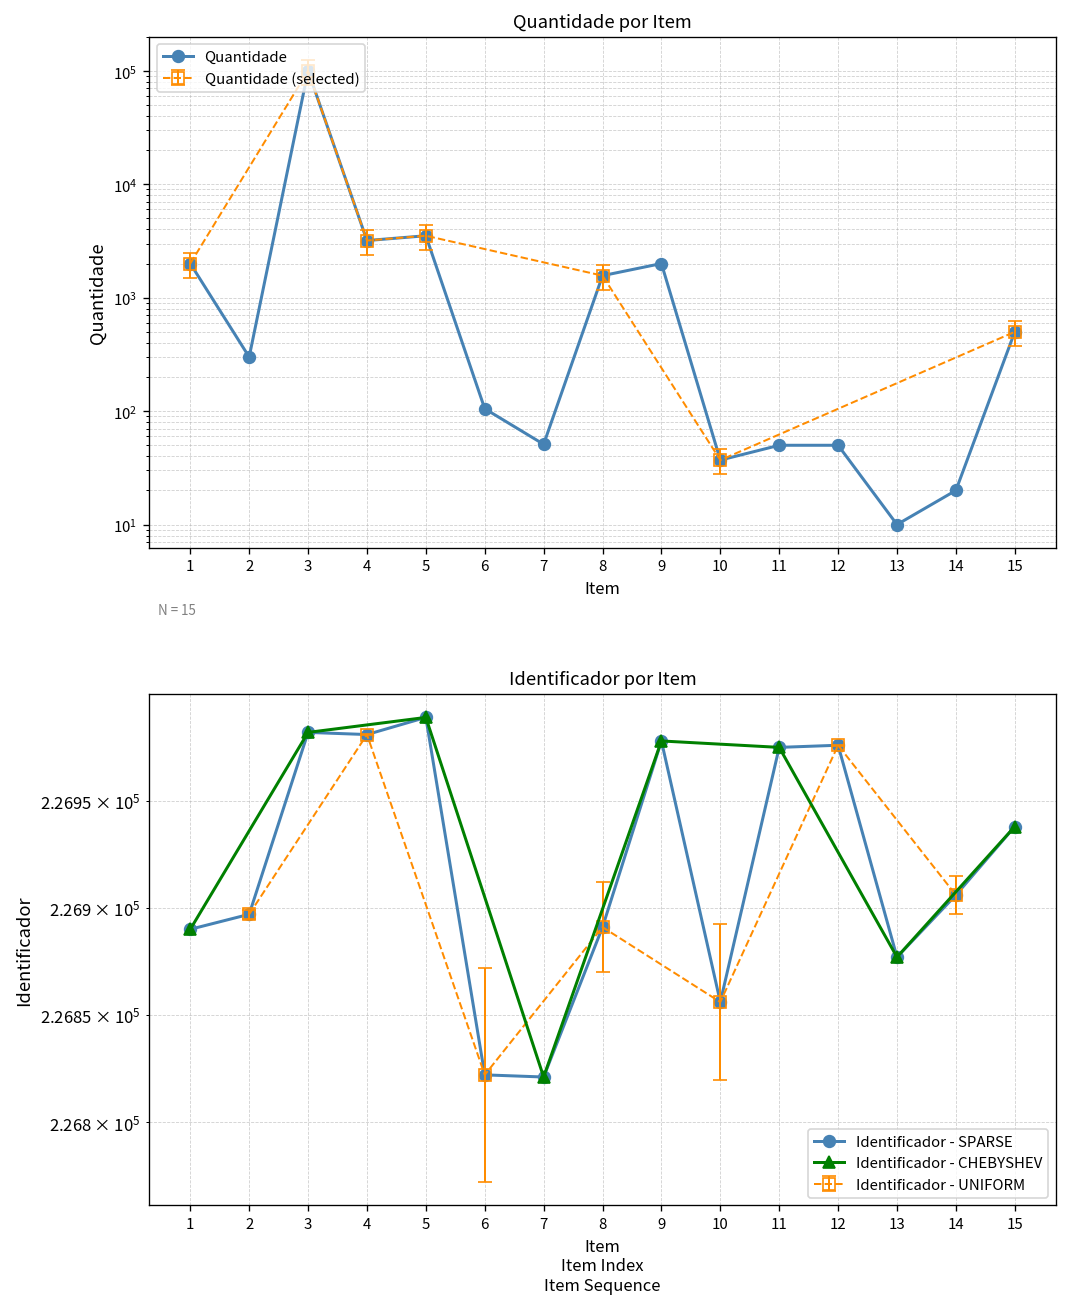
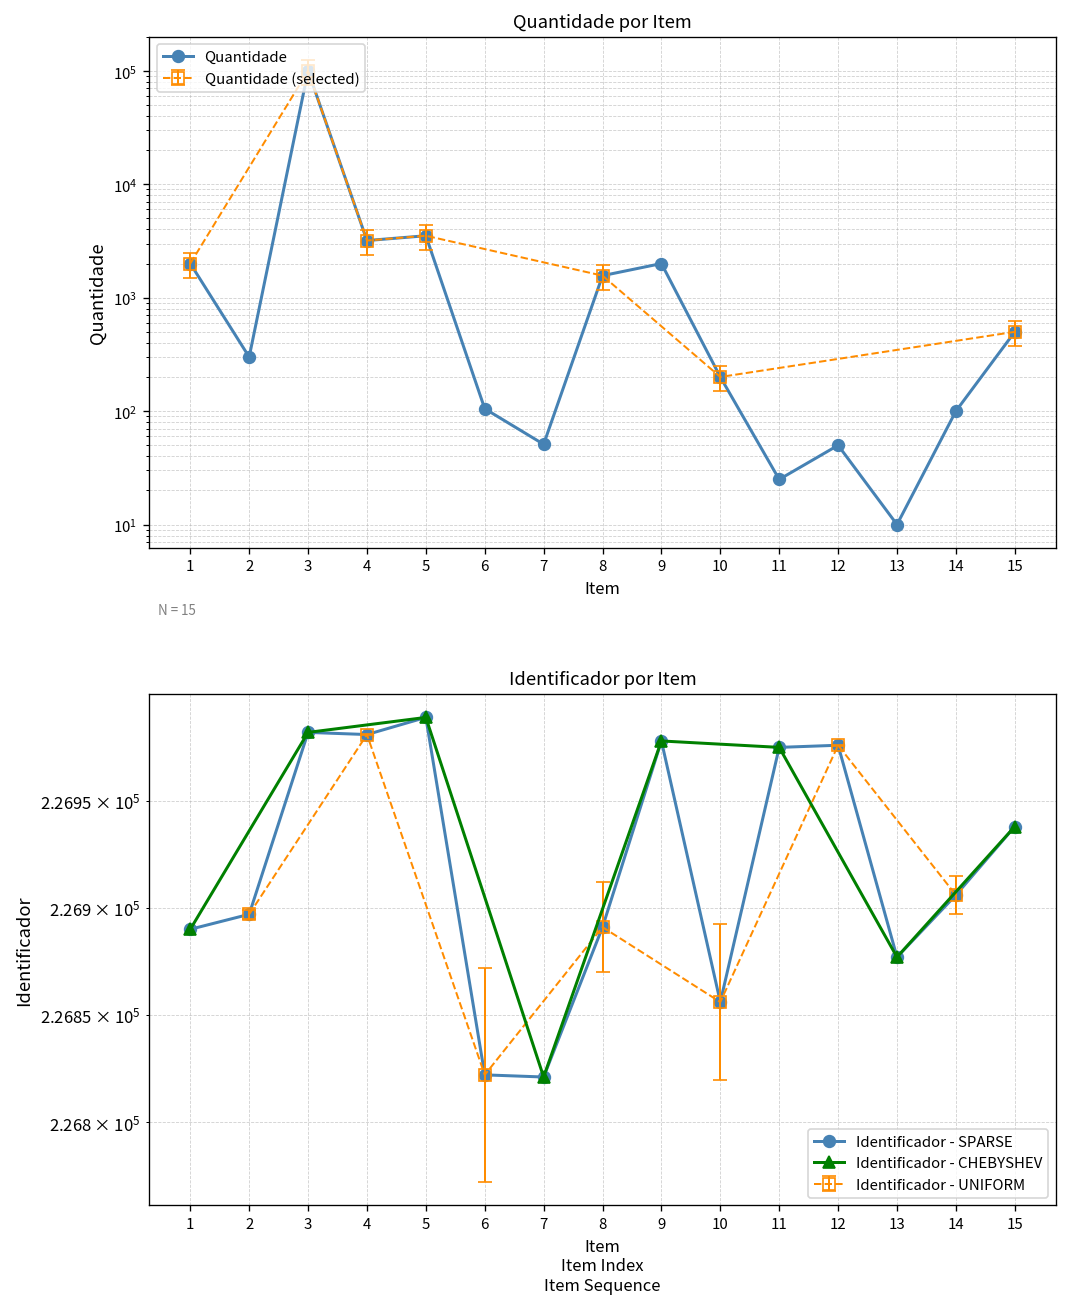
Quantidade por Item, Quantidade, 10: 37 -> 200
Quantidade por Item, Quantidade, 11: 50 -> 25
Quantidade por Item, Quantidade, 14: 20 -> 100
